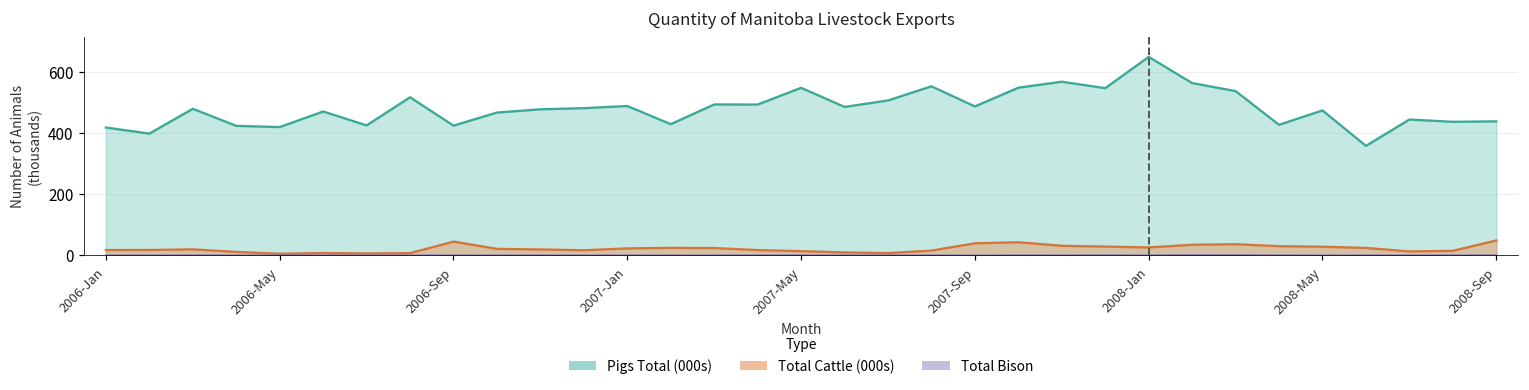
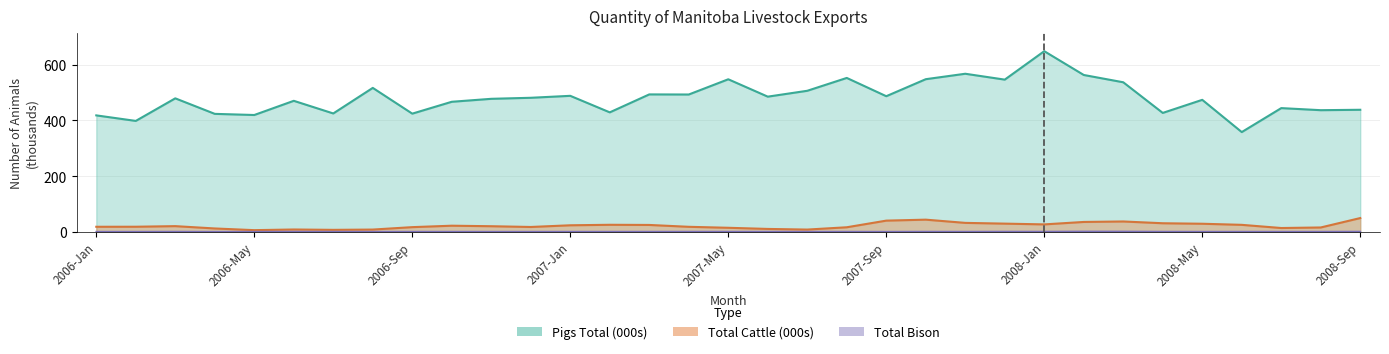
Total Cattle (000s), 2006-Sep: 50 -> 20
